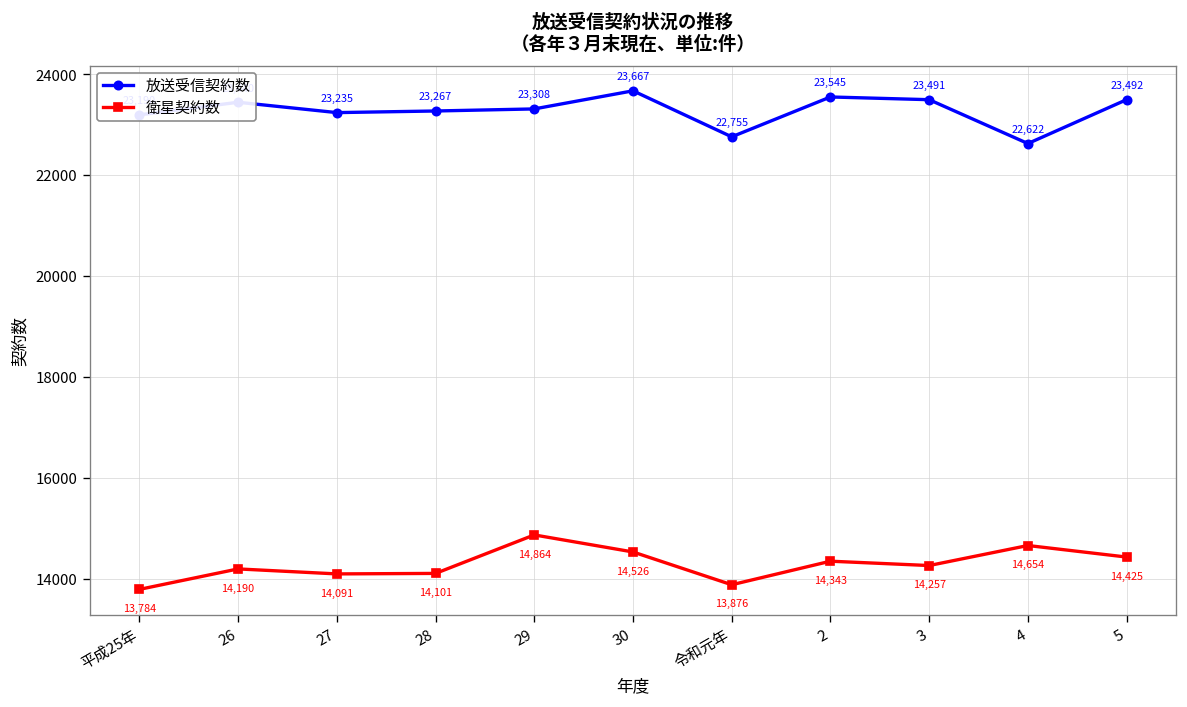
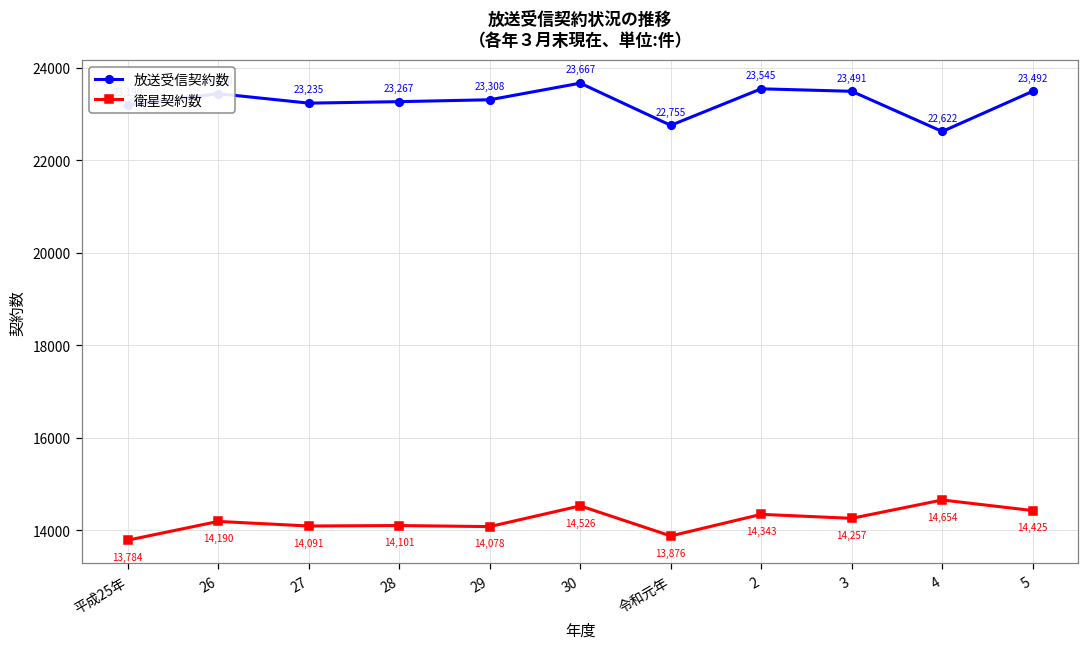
衛星契約数, 29: 14,864 -> 14,078
